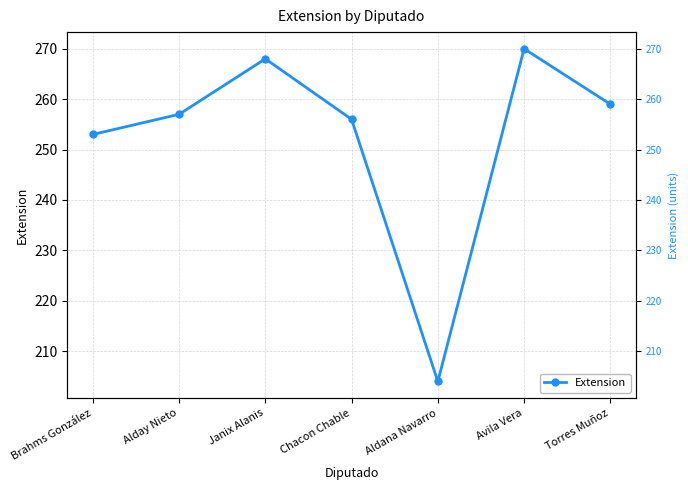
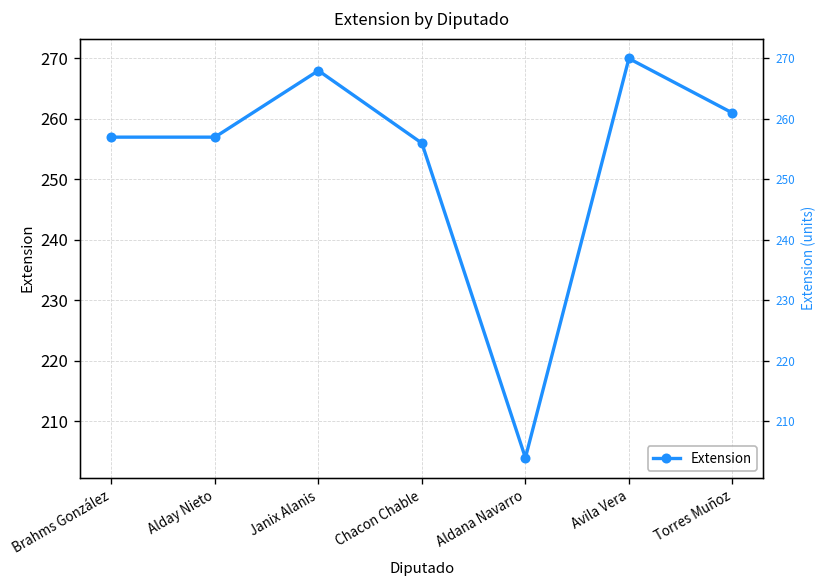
Brahms González: 253 -> 257
Torres Muñoz: 259 -> 261
